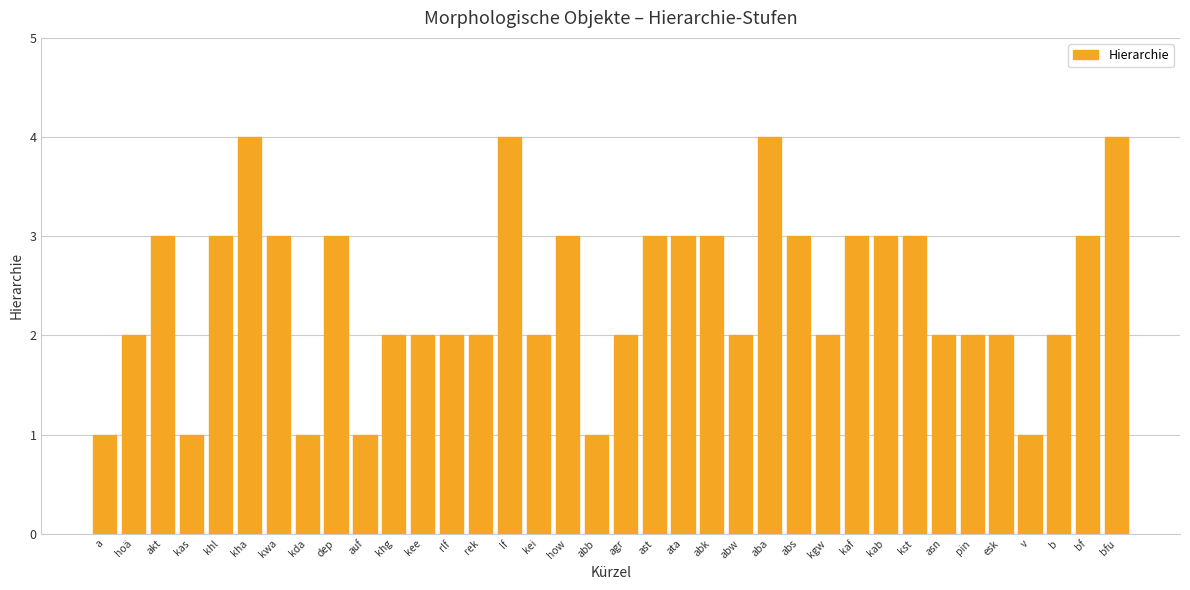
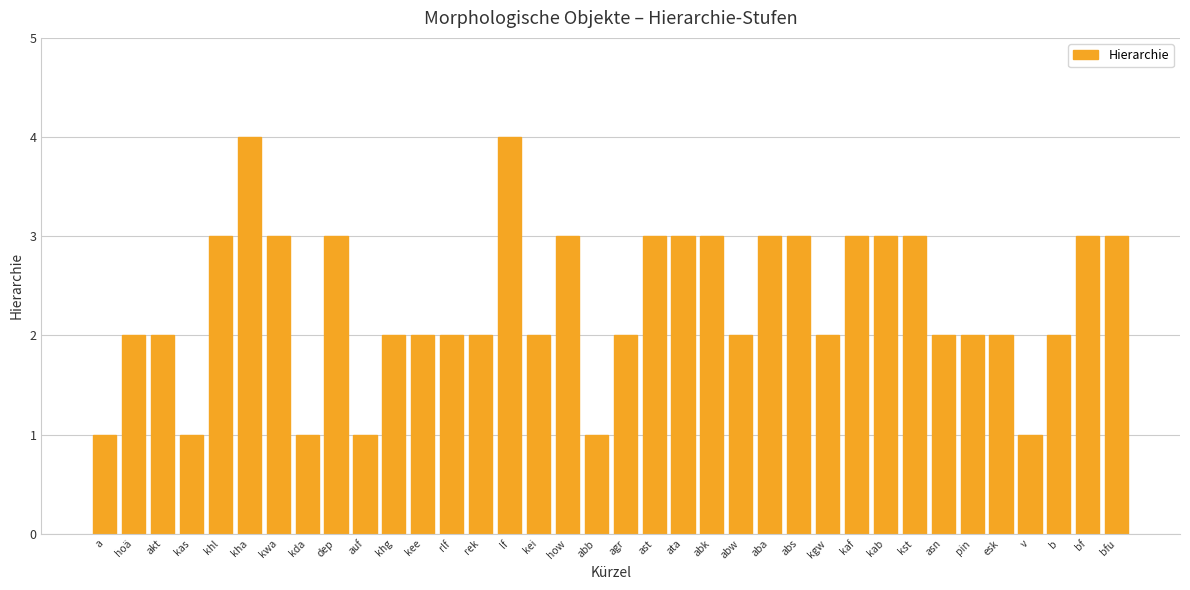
akt: 3 -> 2
aba: 4 -> 3
bfu: 4 -> 3
